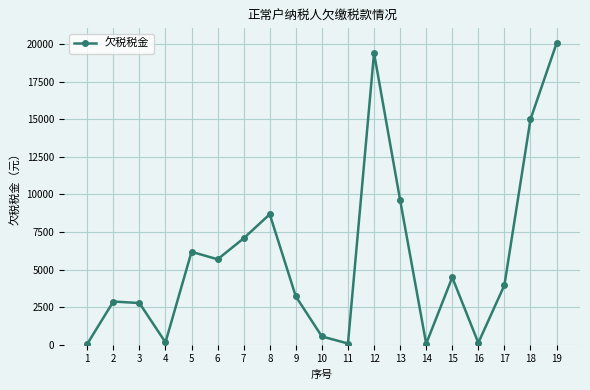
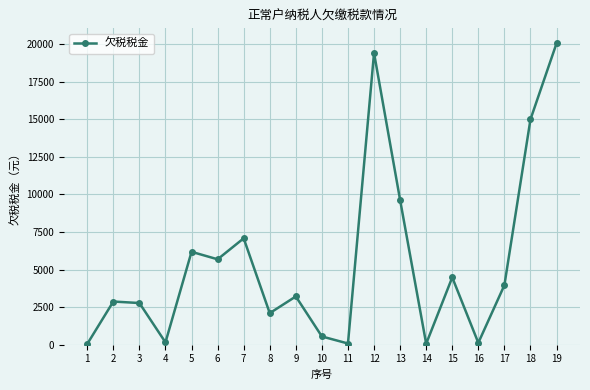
8: 8700 -> 2100
